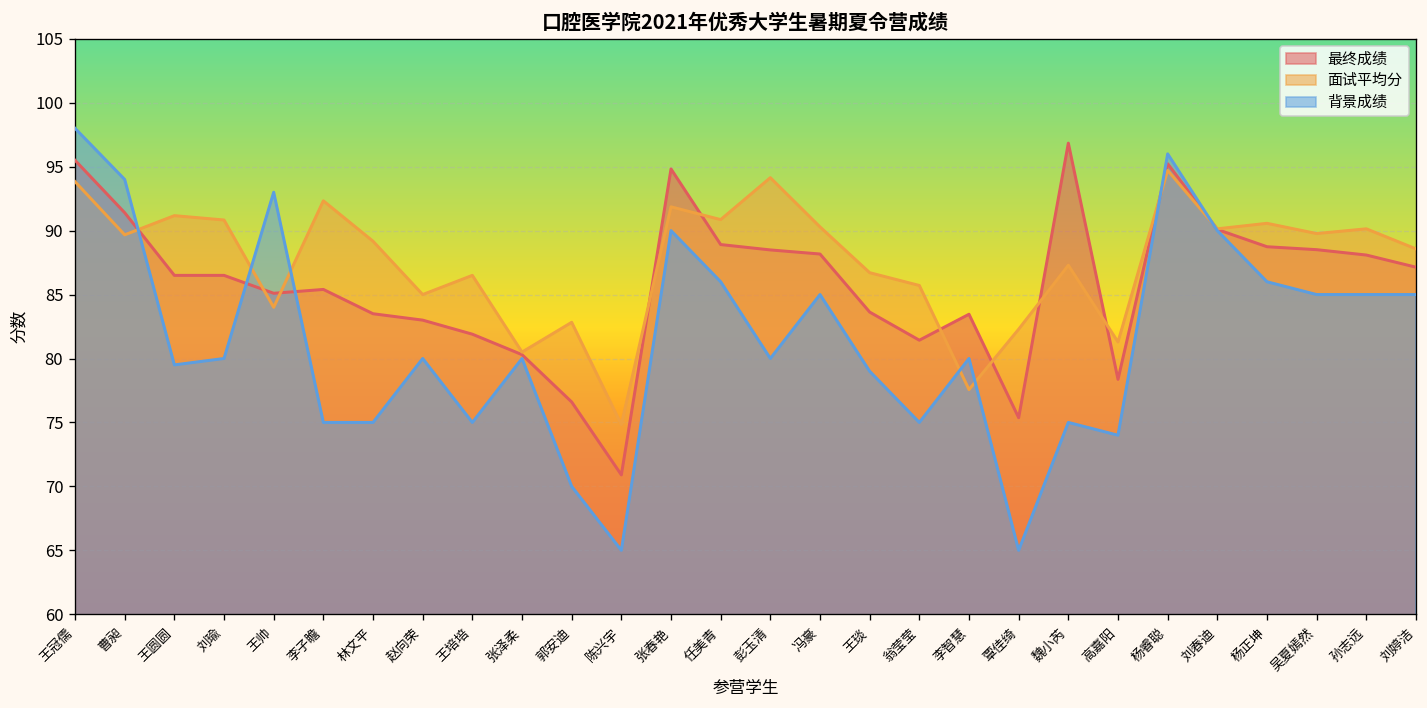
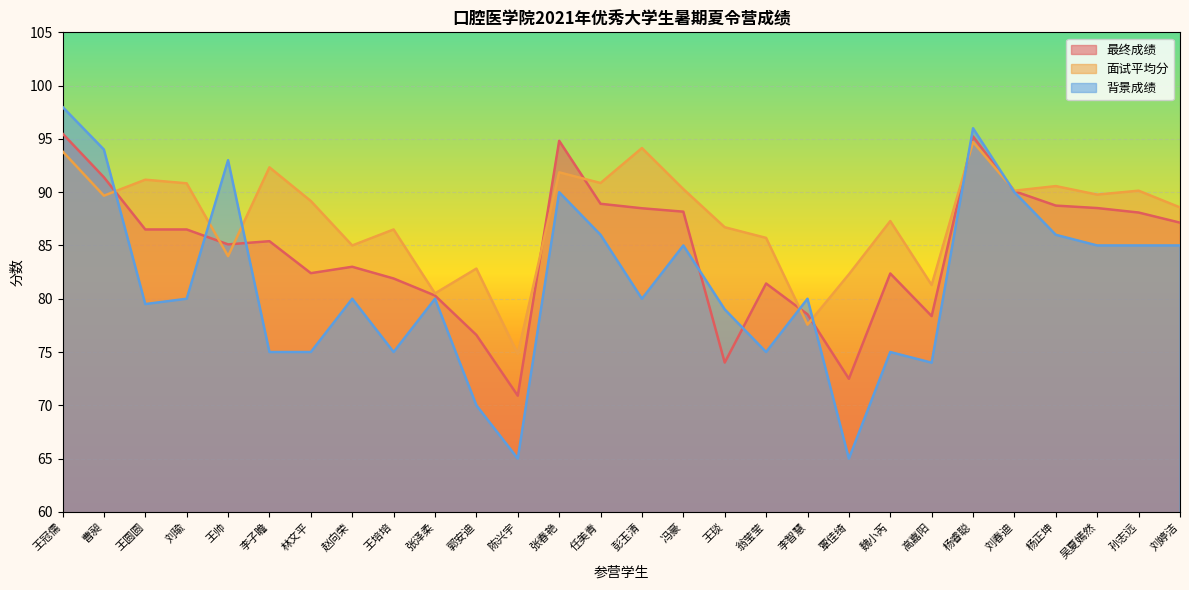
最终成绩, 林文平: 83.5 -> 82.4
最终成绩, 王琰: 83.6 -> 74.0
最终成绩, 李智慧: 83.5 -> 78.5
最终成绩, 覃佳绮: 75.4 -> 72.5
最终成绩, 魏小芮: 96.8 -> 82.4
